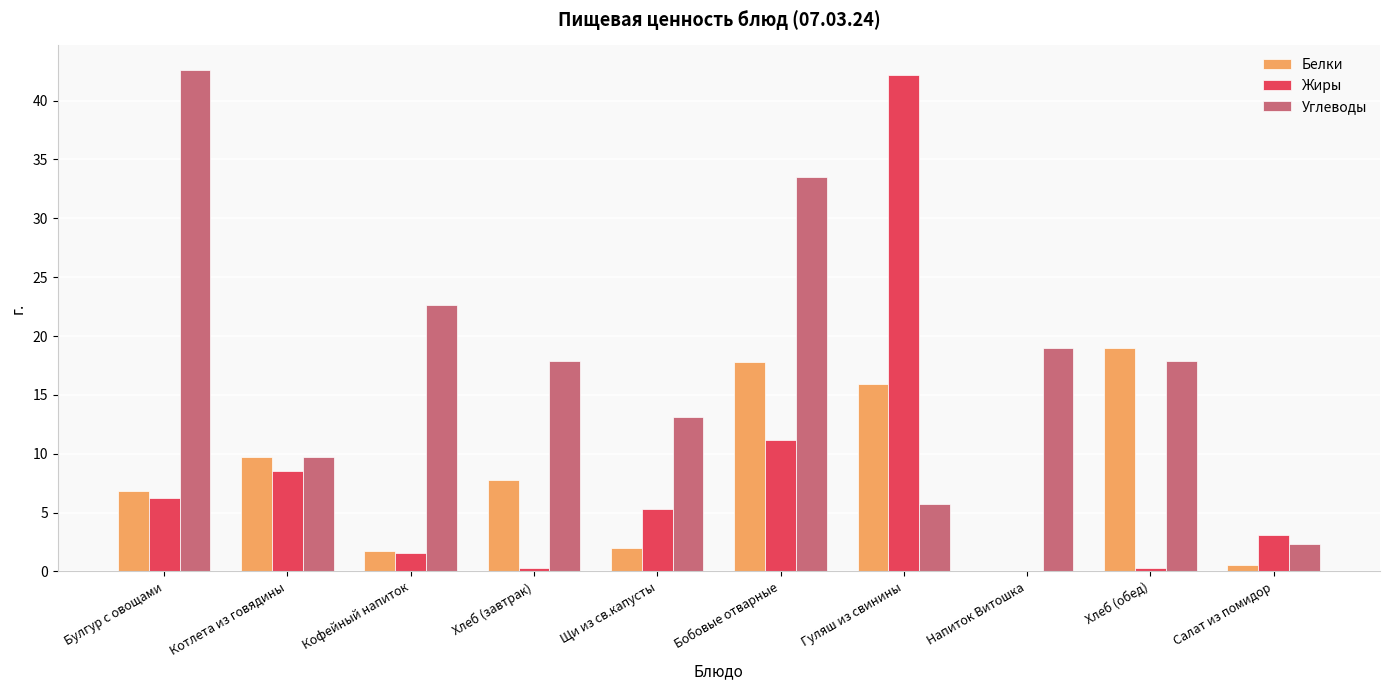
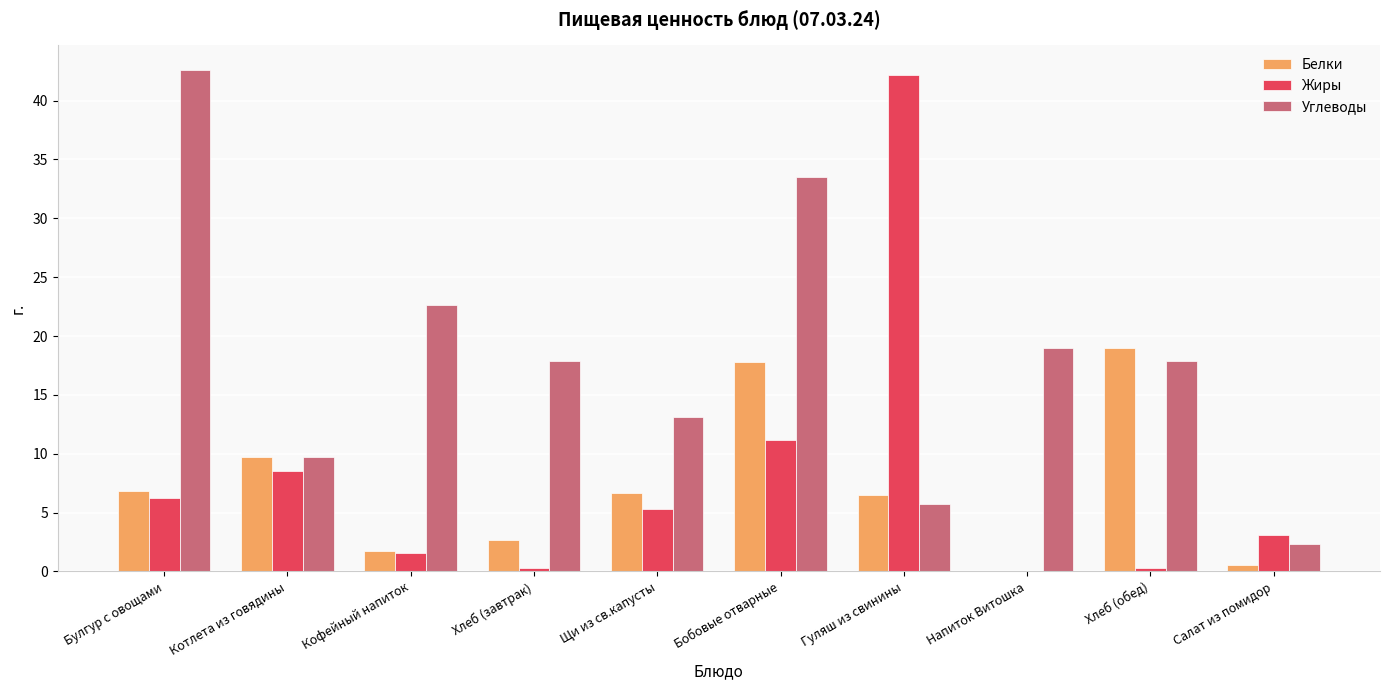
Белки, Хлеб (завтрак): 7.8 -> 2.7
Белки, Щи из св.капусты: 2.0 -> 6.7
Белки, Гуляш из свинины: 16.0 -> 6.5
